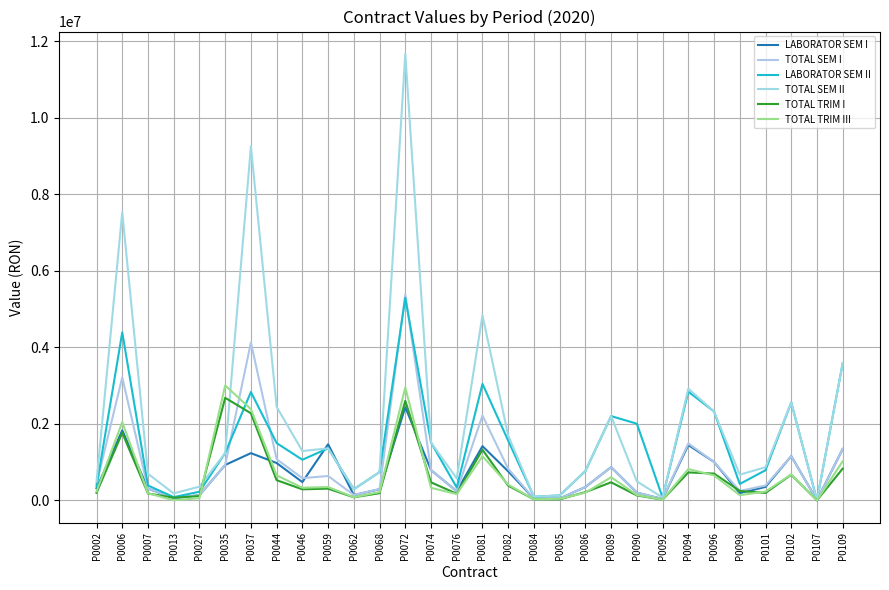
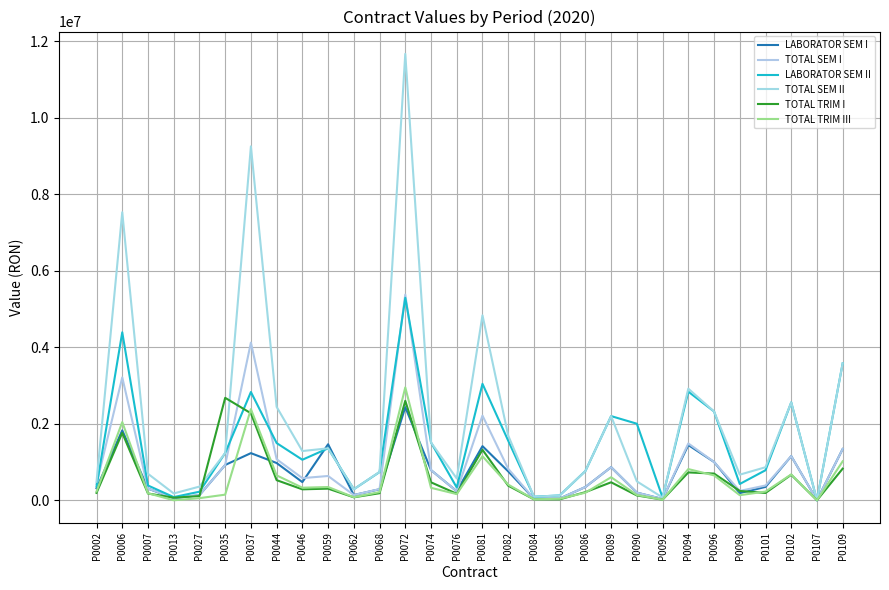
TOTAL TRIM III, P0035: 3000000 -> 100000
